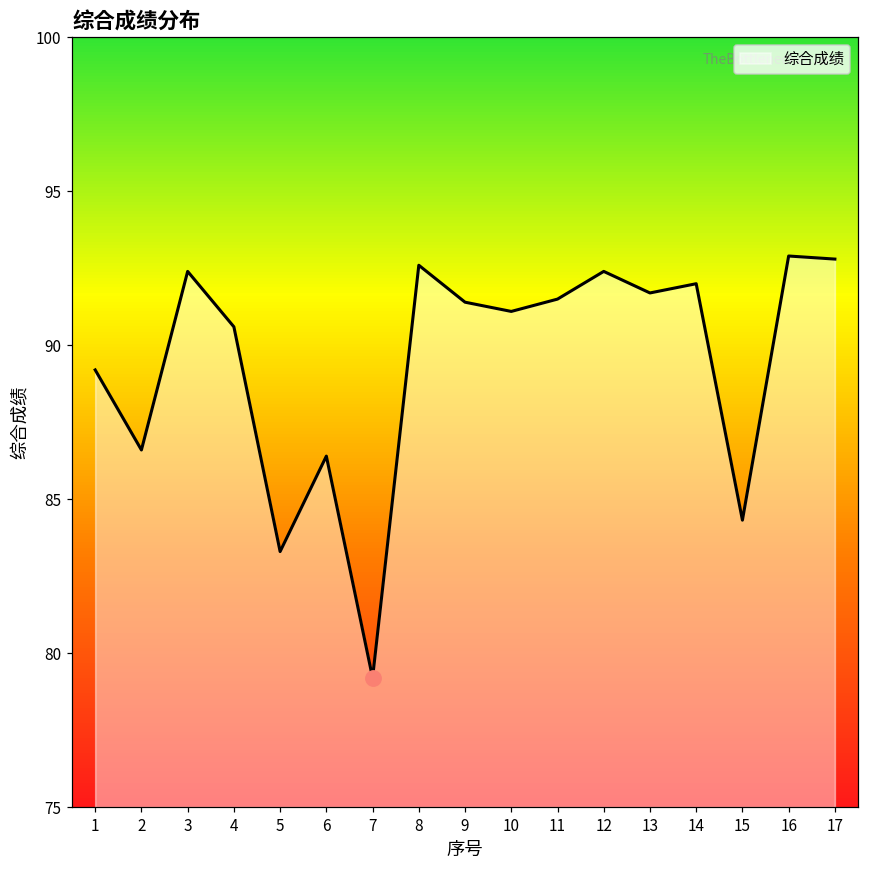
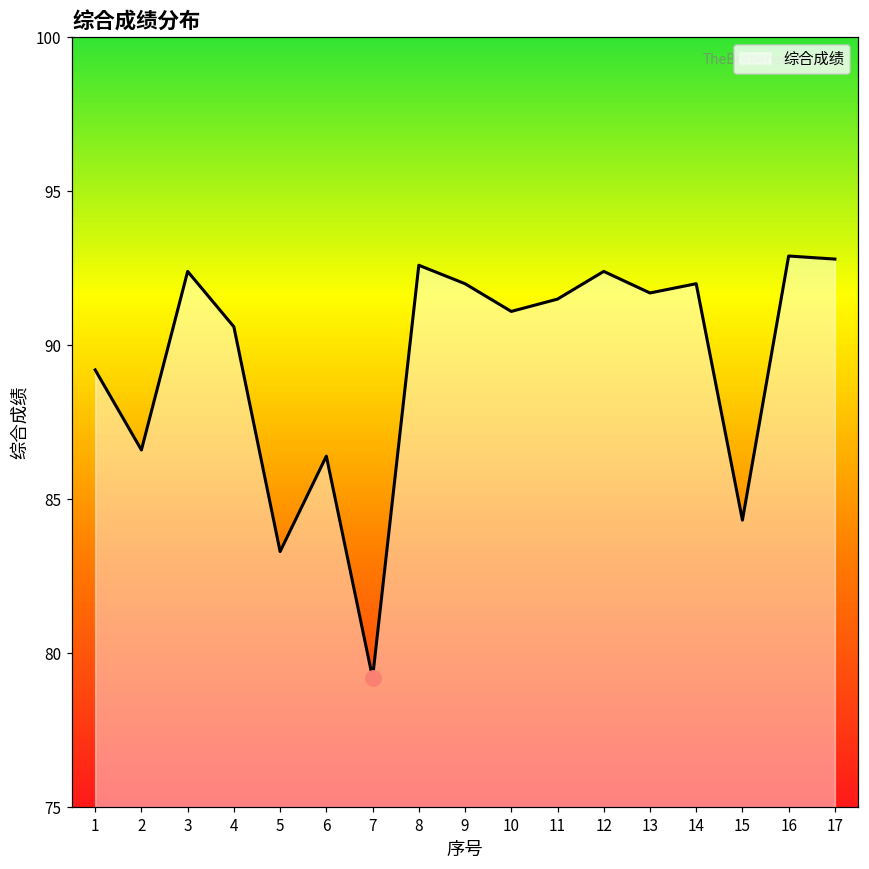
综合成绩, 9: 91.4 -> 92.0
